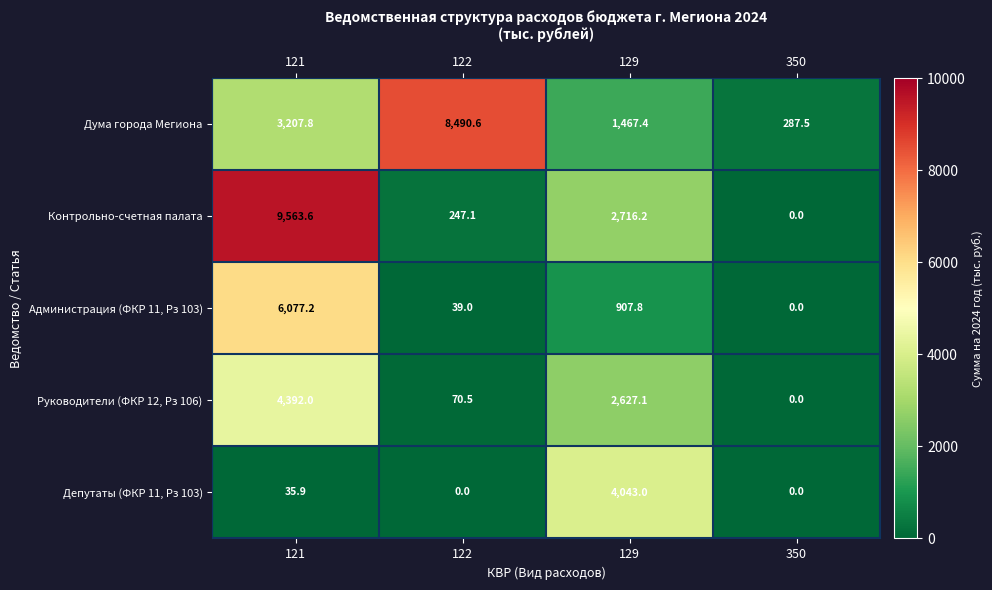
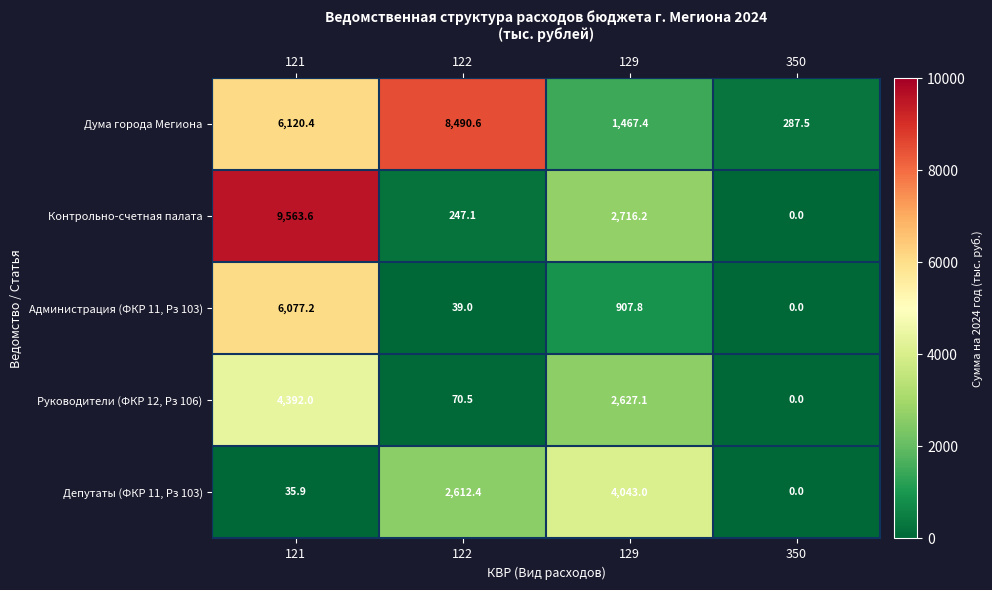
Дума города Мегиона, 121: 3,207.8 -> 6,120.4
Депутаты (ФКР 11, Рз 103), 122: 0.0 -> 2,612.4
